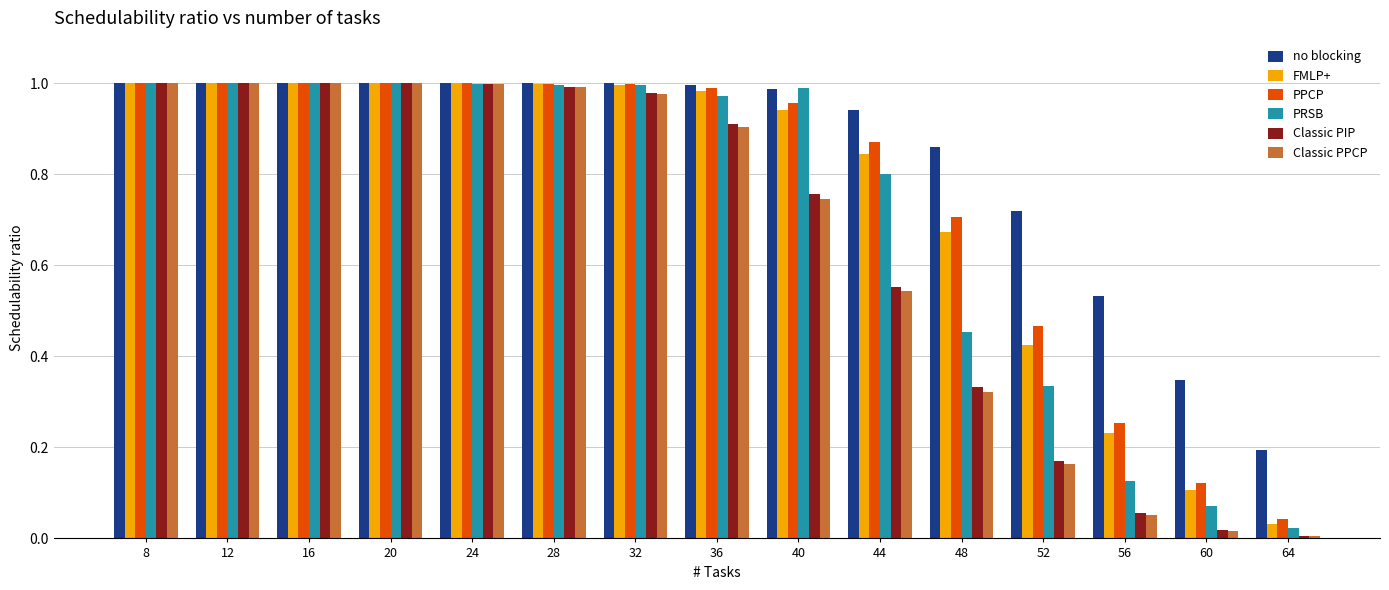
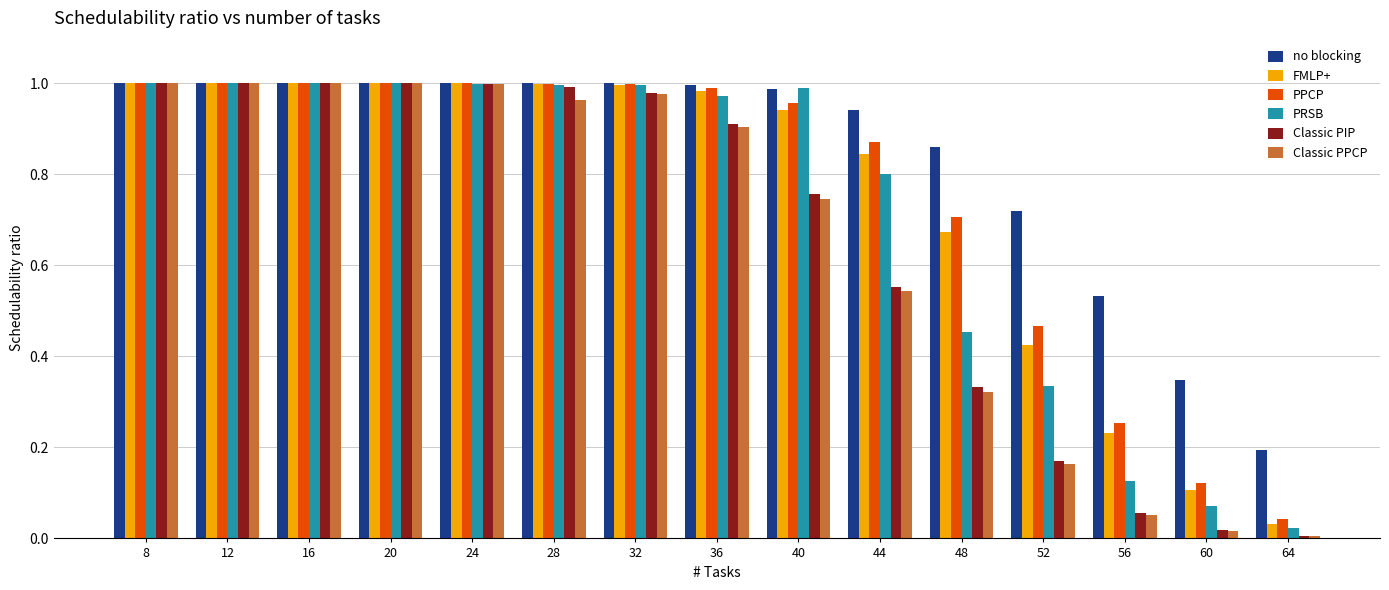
Classic PPCP, 28: 0.99 -> 0.96
